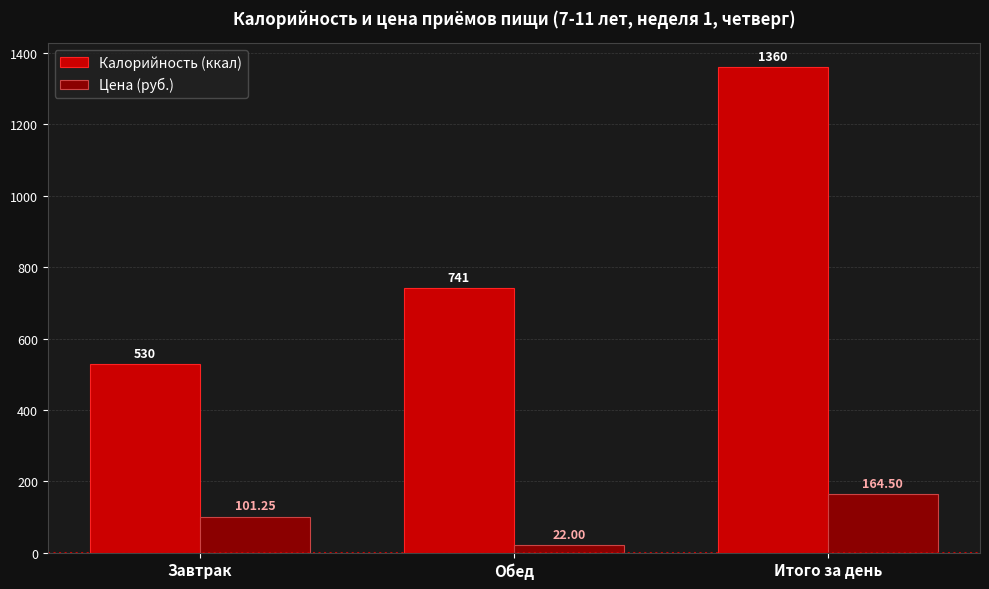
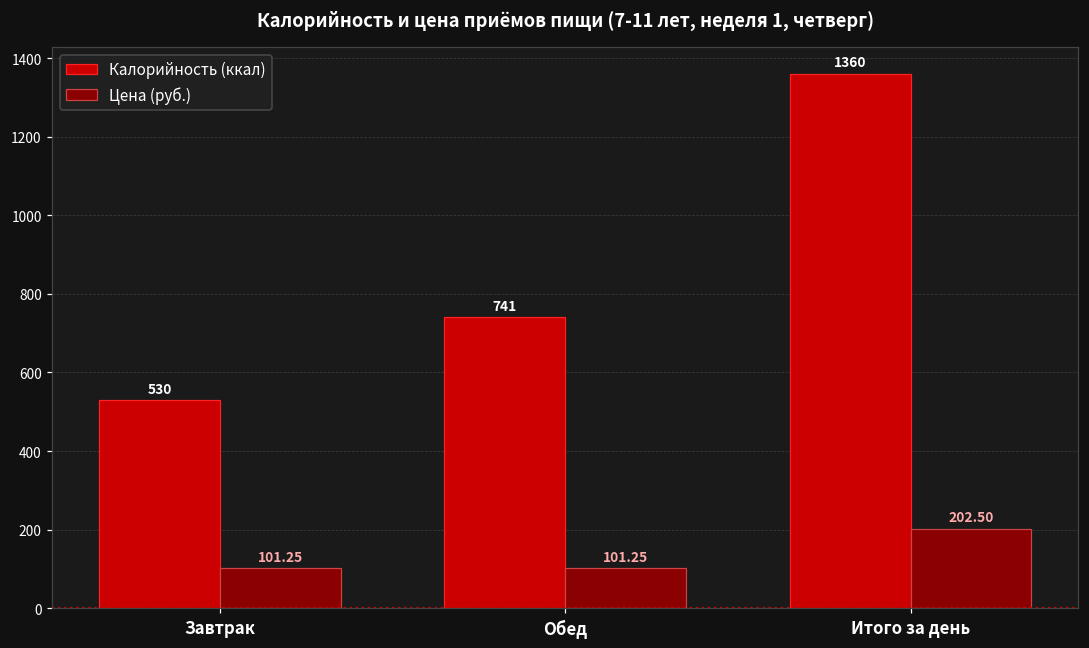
Цена (руб.), Обед: 22.00 -> 101.25
Цена (руб.), Итого за день: 164.50 -> 202.50
